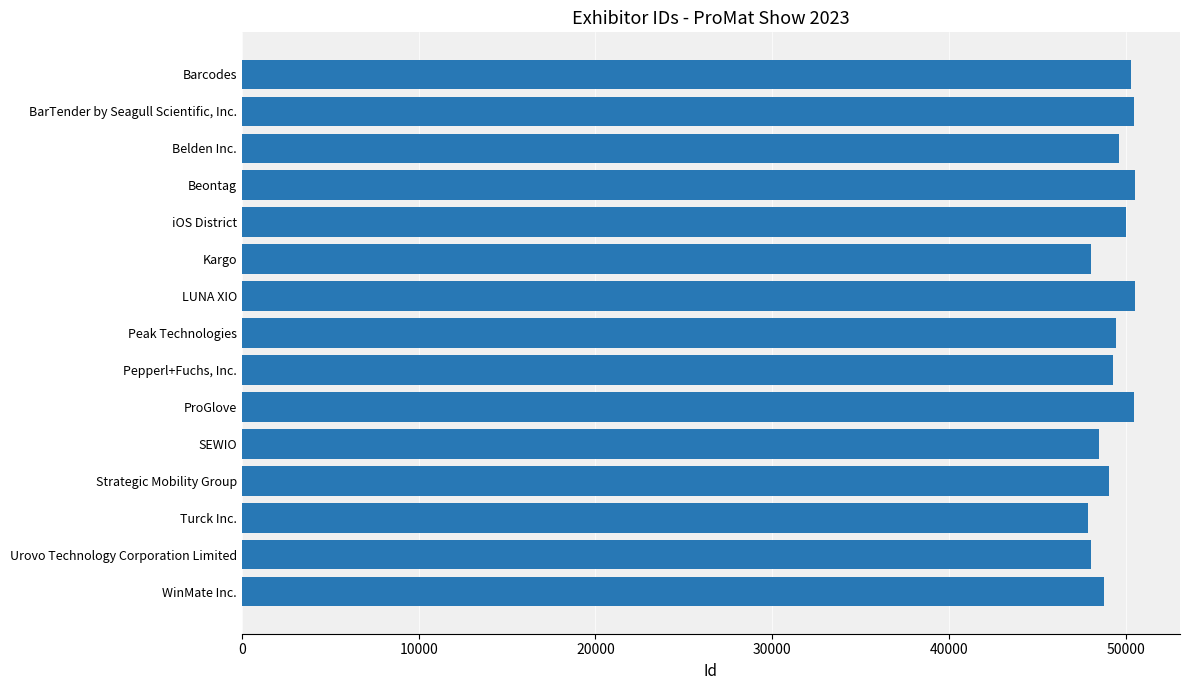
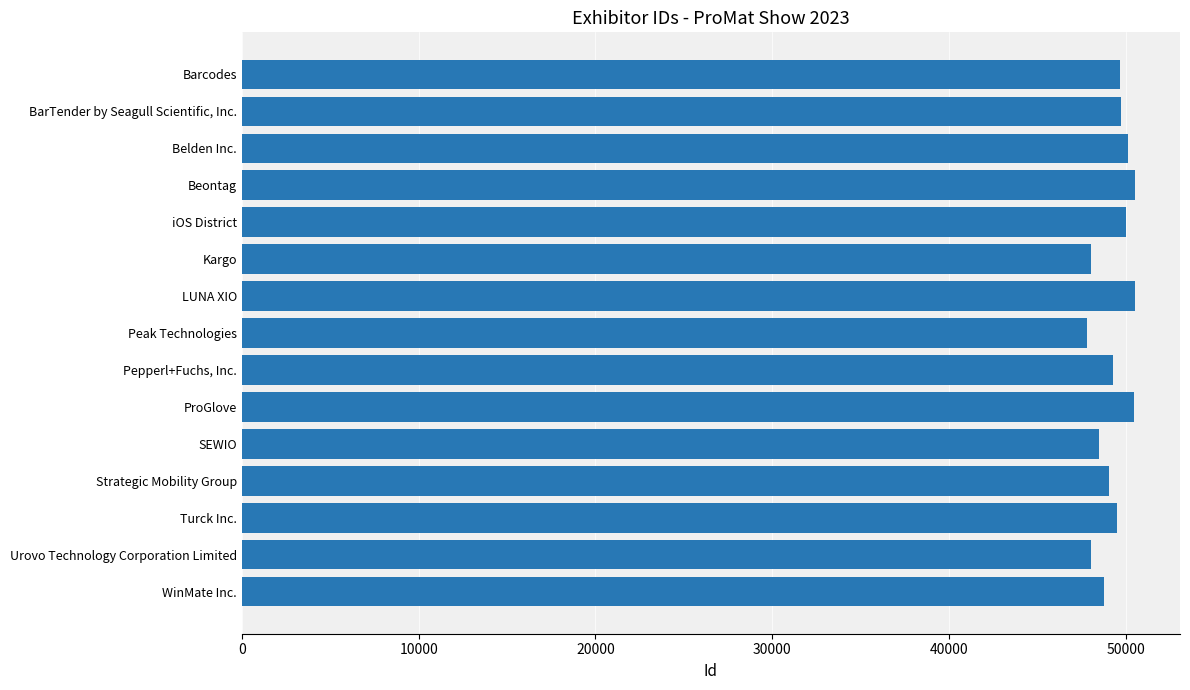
Barcodes: 50300 -> 49700
BarTender by Seagull Scientific, Inc.: 50500 -> 49700
Belden Inc.: 49700 -> 50100
Peak Technologies: 49500 -> 47800
Turck Inc.: 47900 -> 49500
